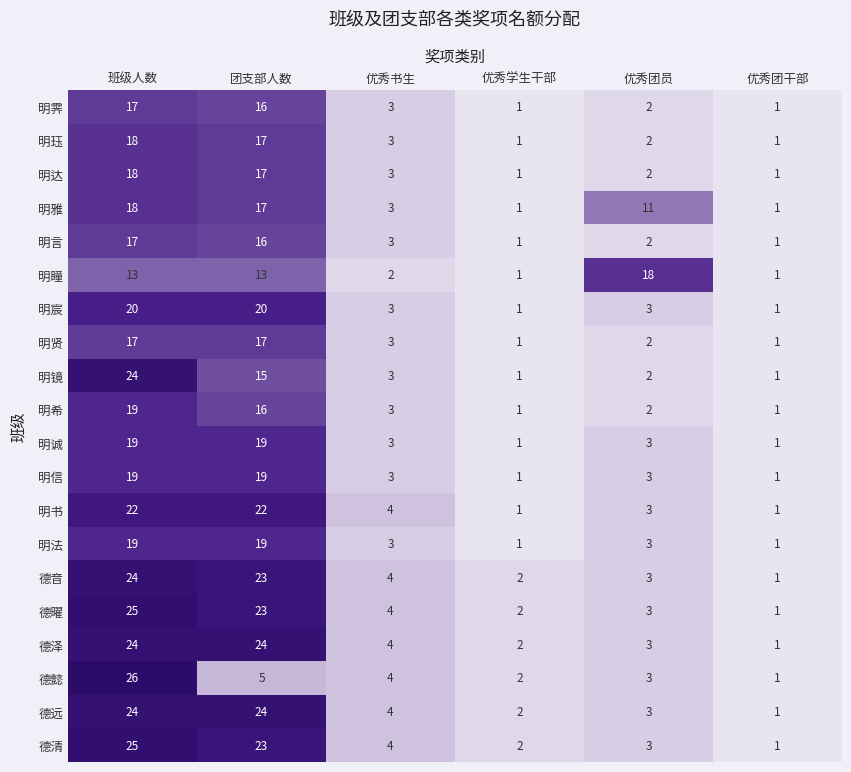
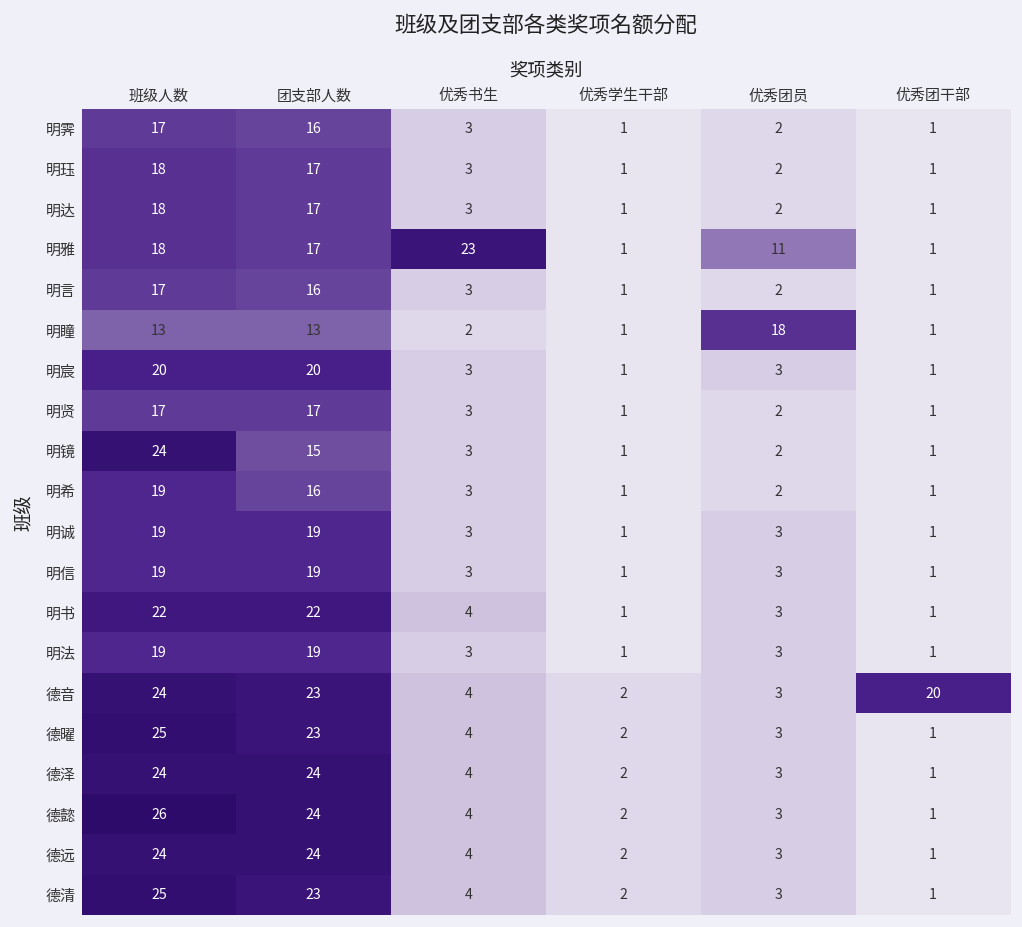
明雅, 优秀书生: 3 -> 23
德音, 优秀团干部: 1 -> 20
德懿, 团支部人数: 5 -> 24
